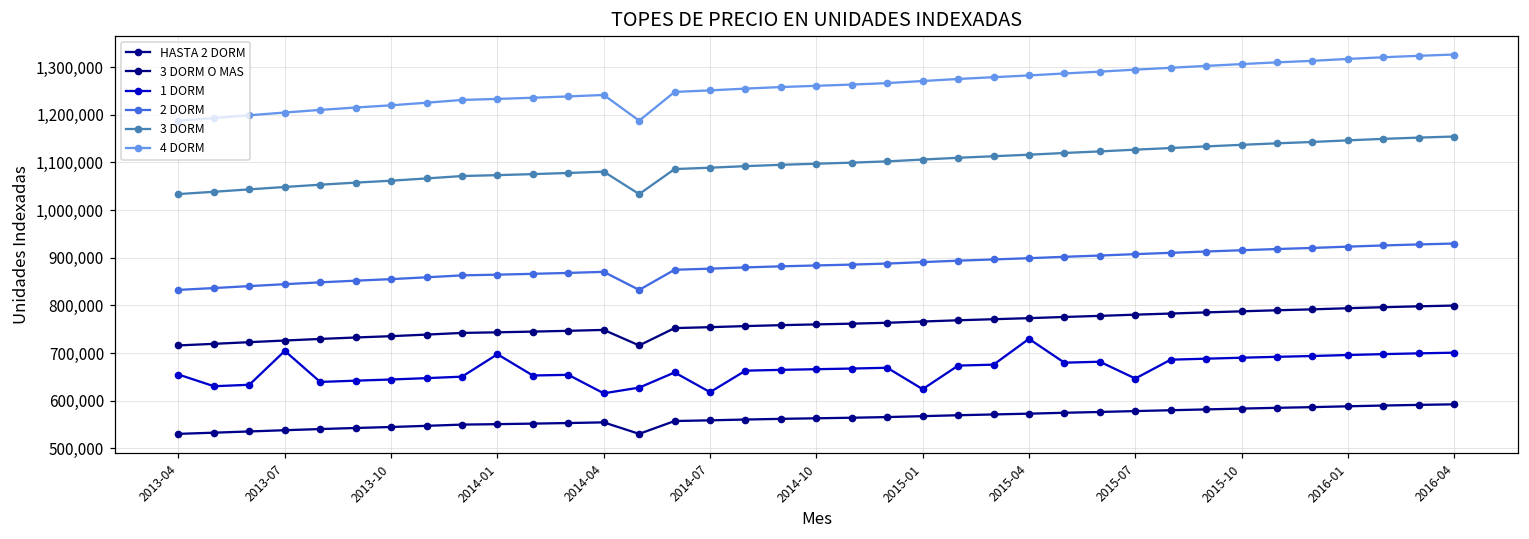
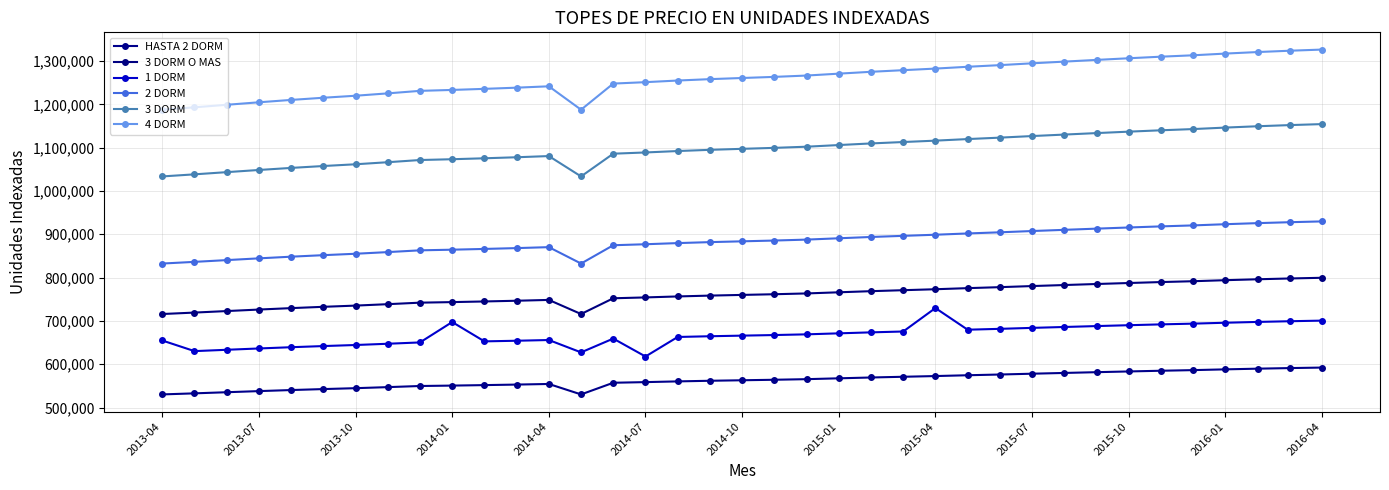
1 DORM, 2013-07: 700,000 -> 640,000
1 DORM, 2014-04: 620,000 -> 660,000
1 DORM, 2015-01: 620,000 -> 670,000
1 DORM, 2015-07: 650,000 -> 680,000
